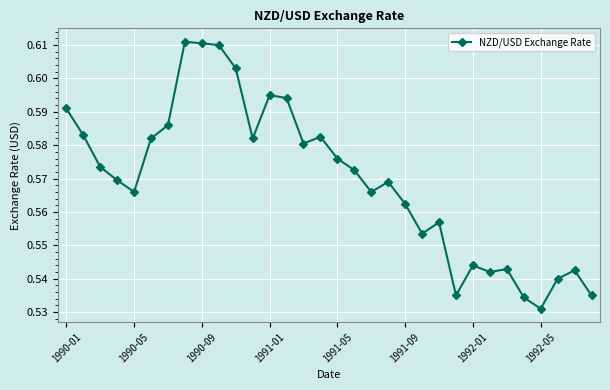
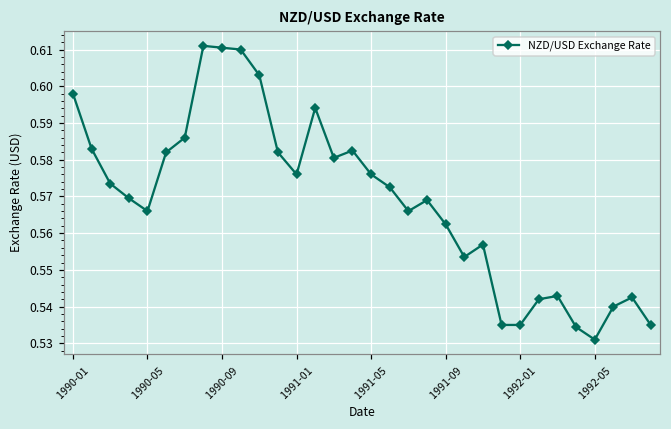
1990-01: 0.591 -> 0.598
1991-01: 0.595 -> 0.576
1992-01: 0.544 -> 0.535
